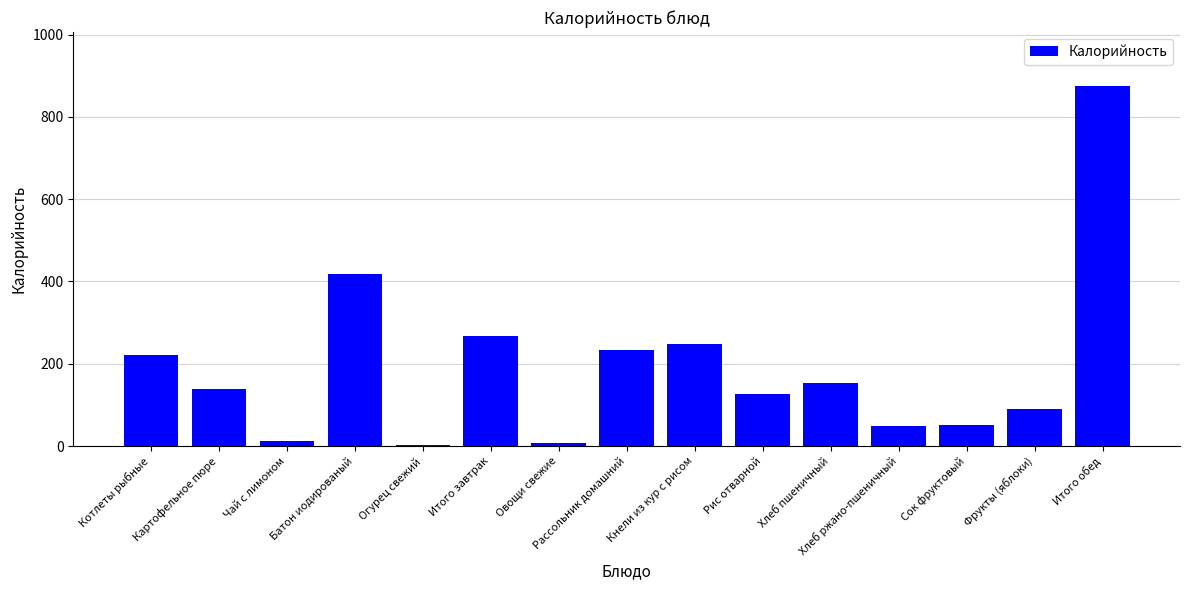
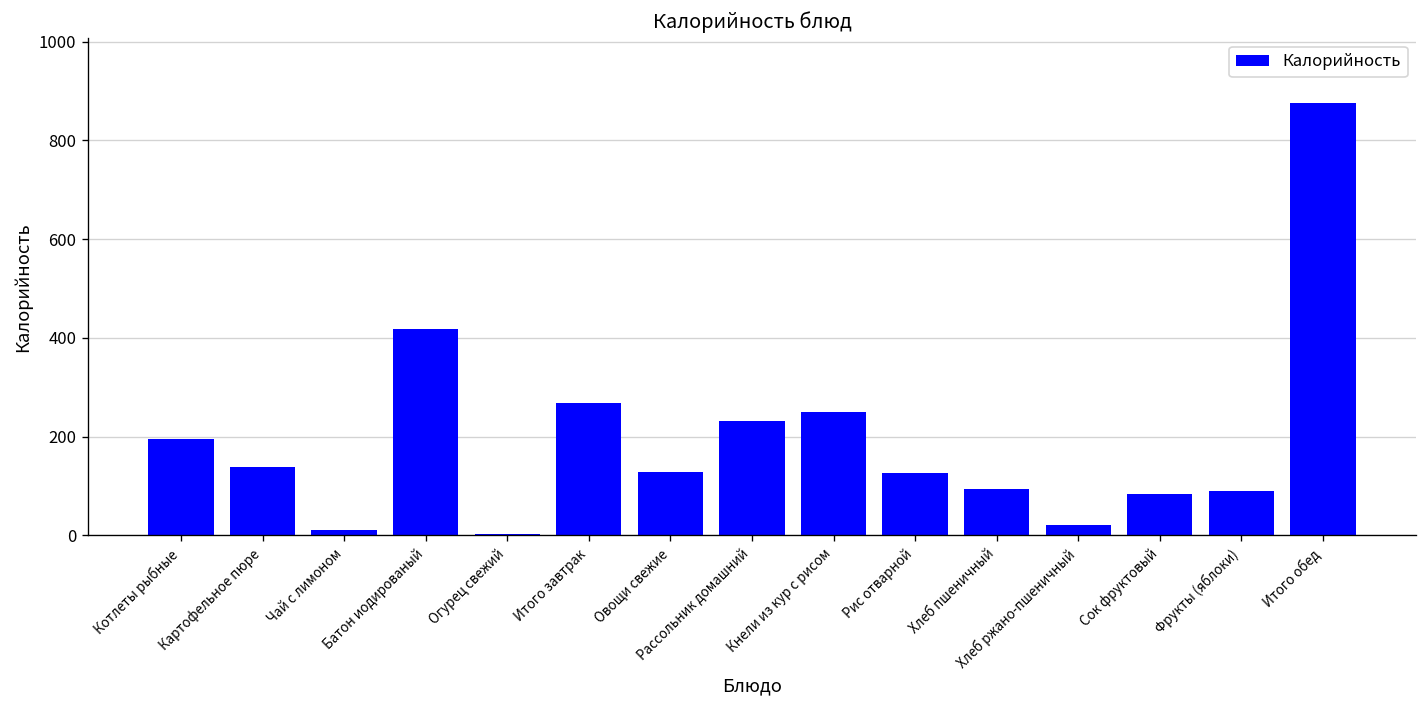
Котлеты рыбные: 220 -> 200
Овощи свежие: 10 -> 130
Хлеб пшеничный: 150 -> 90
Хлеб ржано-пшеничный: 50 -> 20
Сок фруктовый: 50 -> 80
